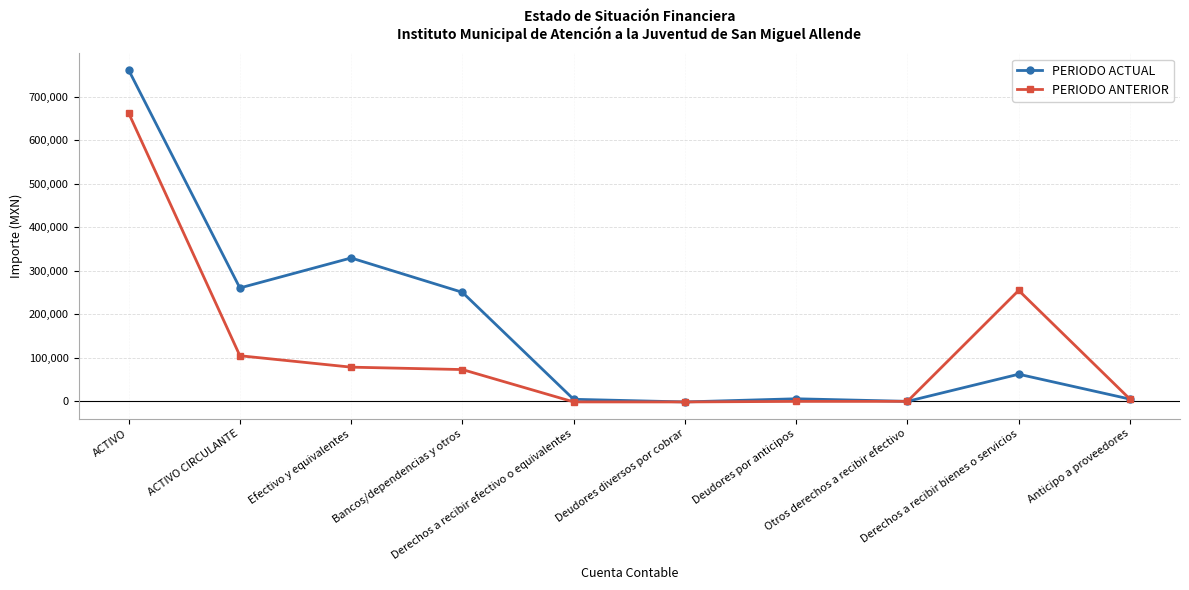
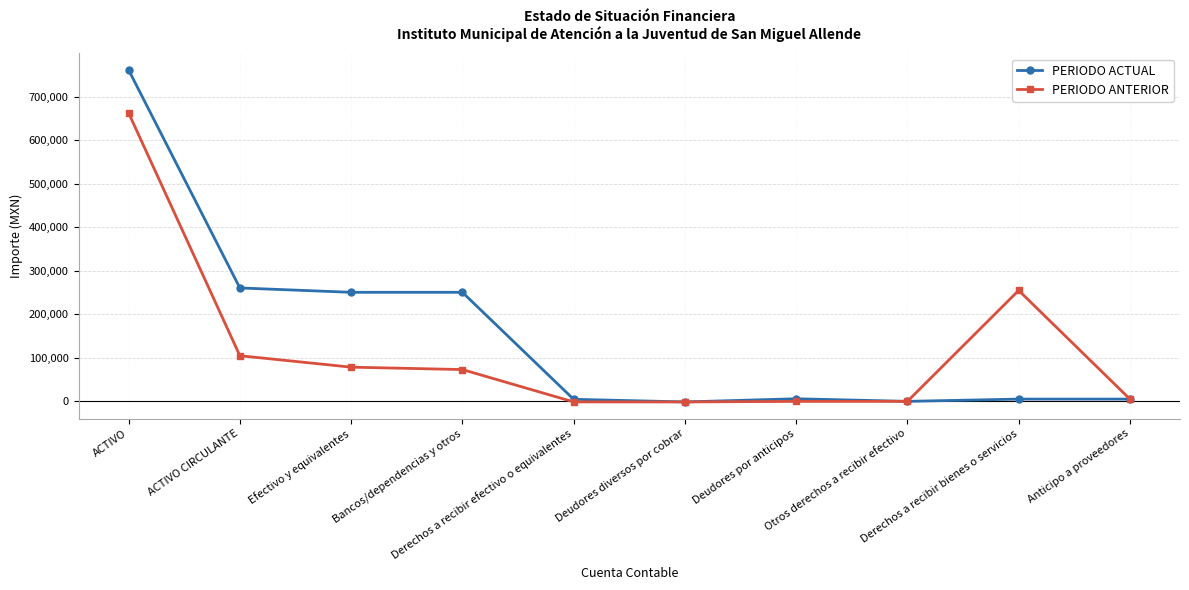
PERIODO ACTUAL, Efectivo y equivalentes: 330,000 -> 250,000
PERIODO ACTUAL, Derechos a recibir bienes o servicios: 60,000 -> 10,000
